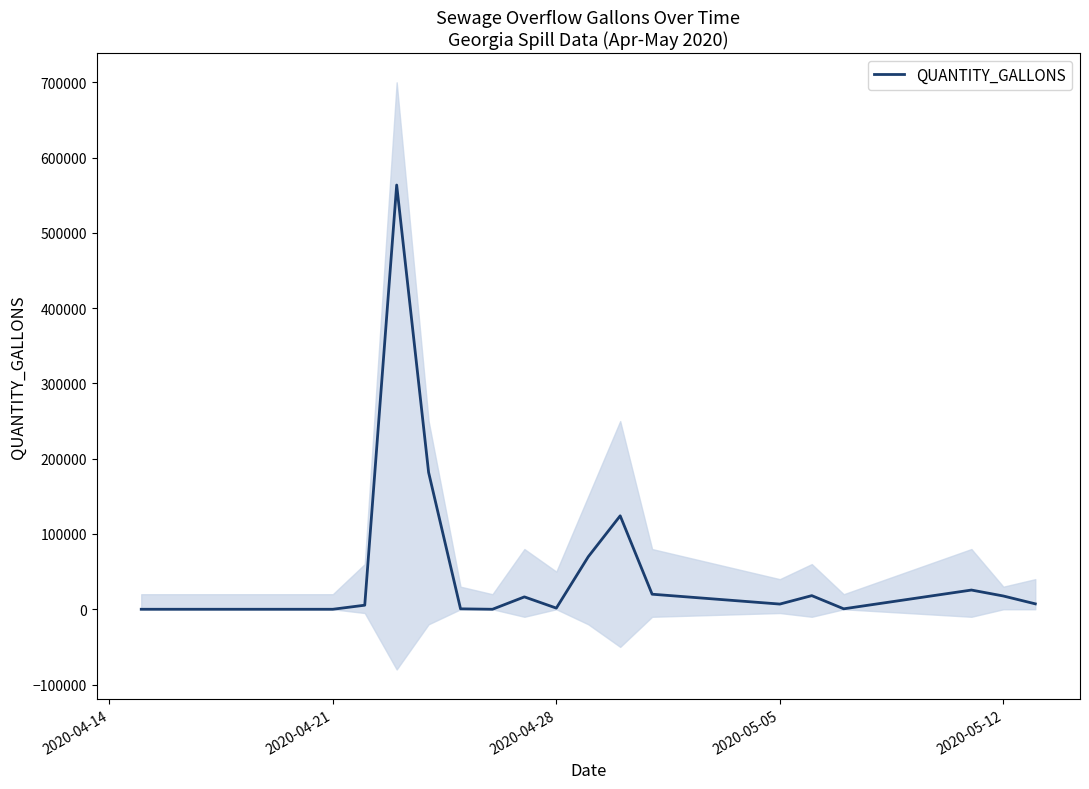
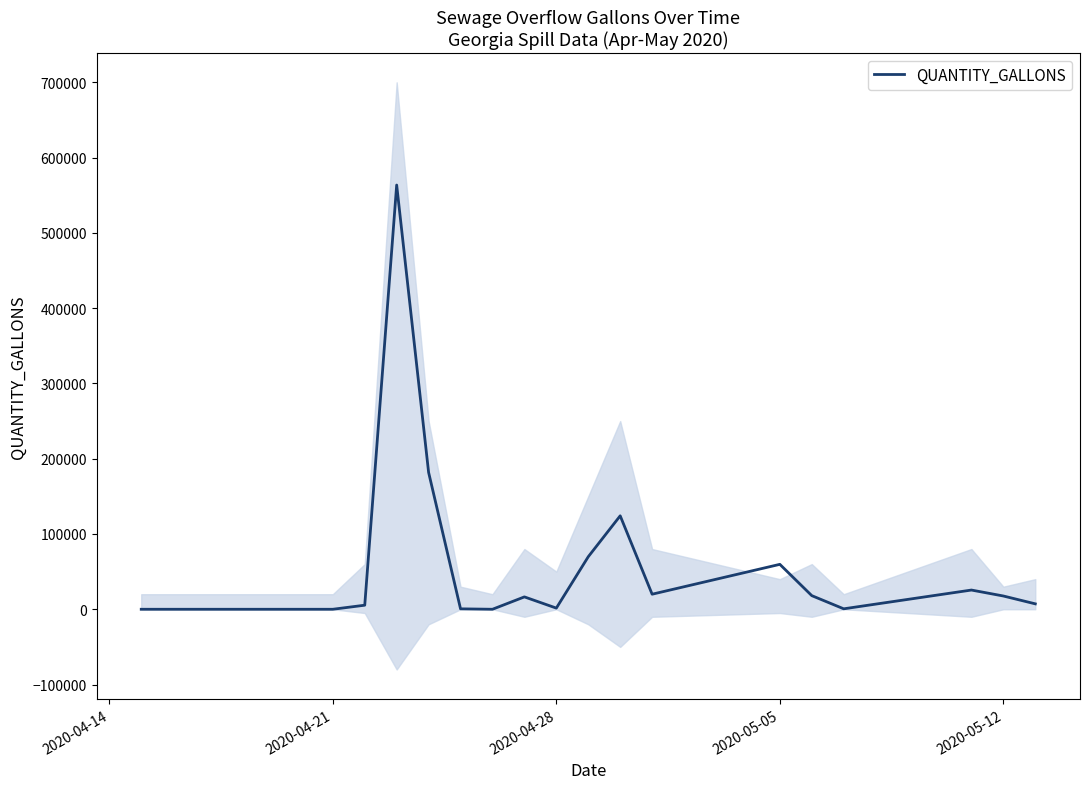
QUANTITY_GALLONS, 2020-05-05: 10000 -> 60000
